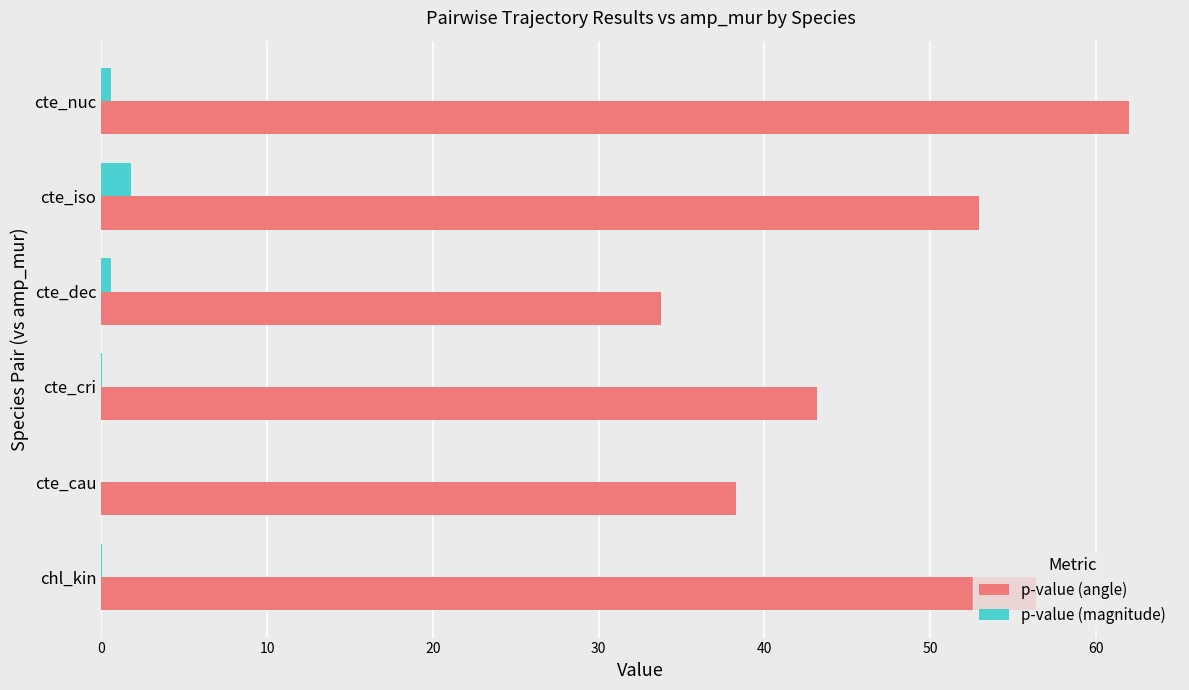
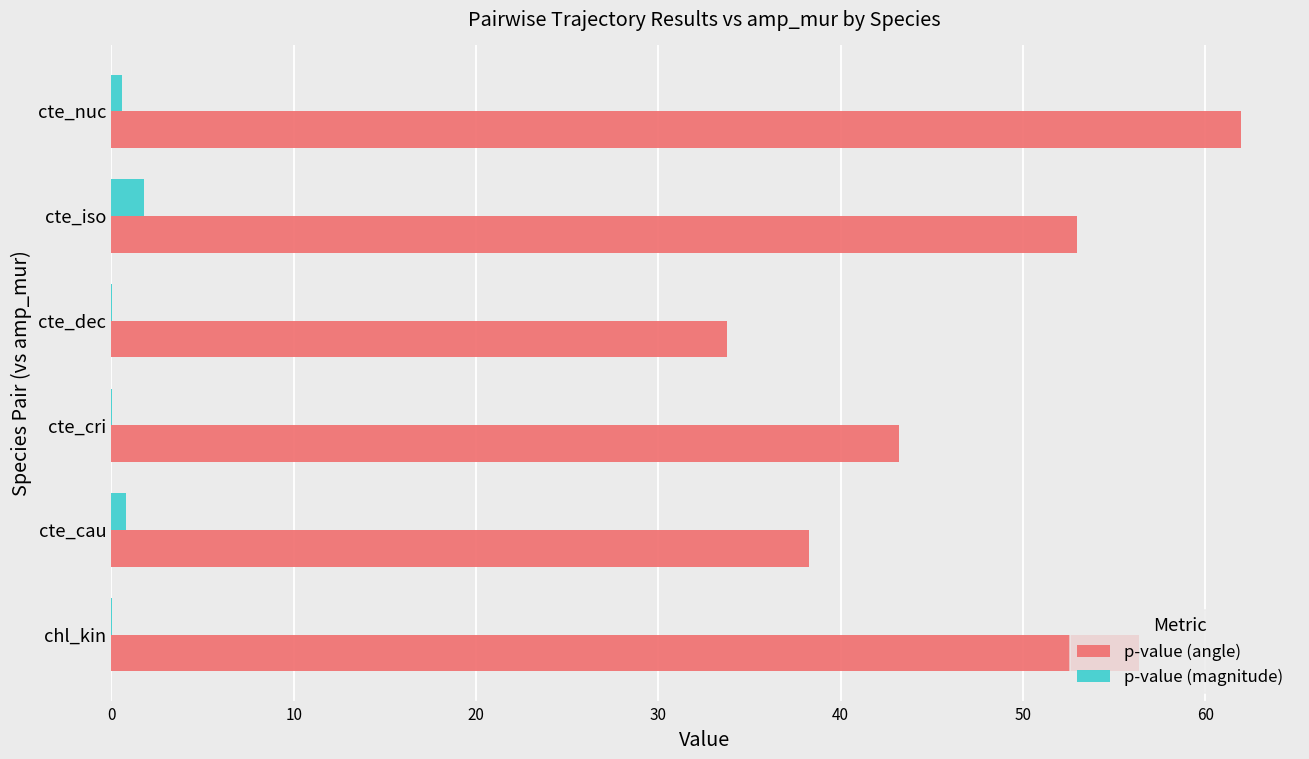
p-value (magnitude), cte_dec: 0.6 -> 0.0
p-value (magnitude), cte_cau: 0.0 -> 0.8
